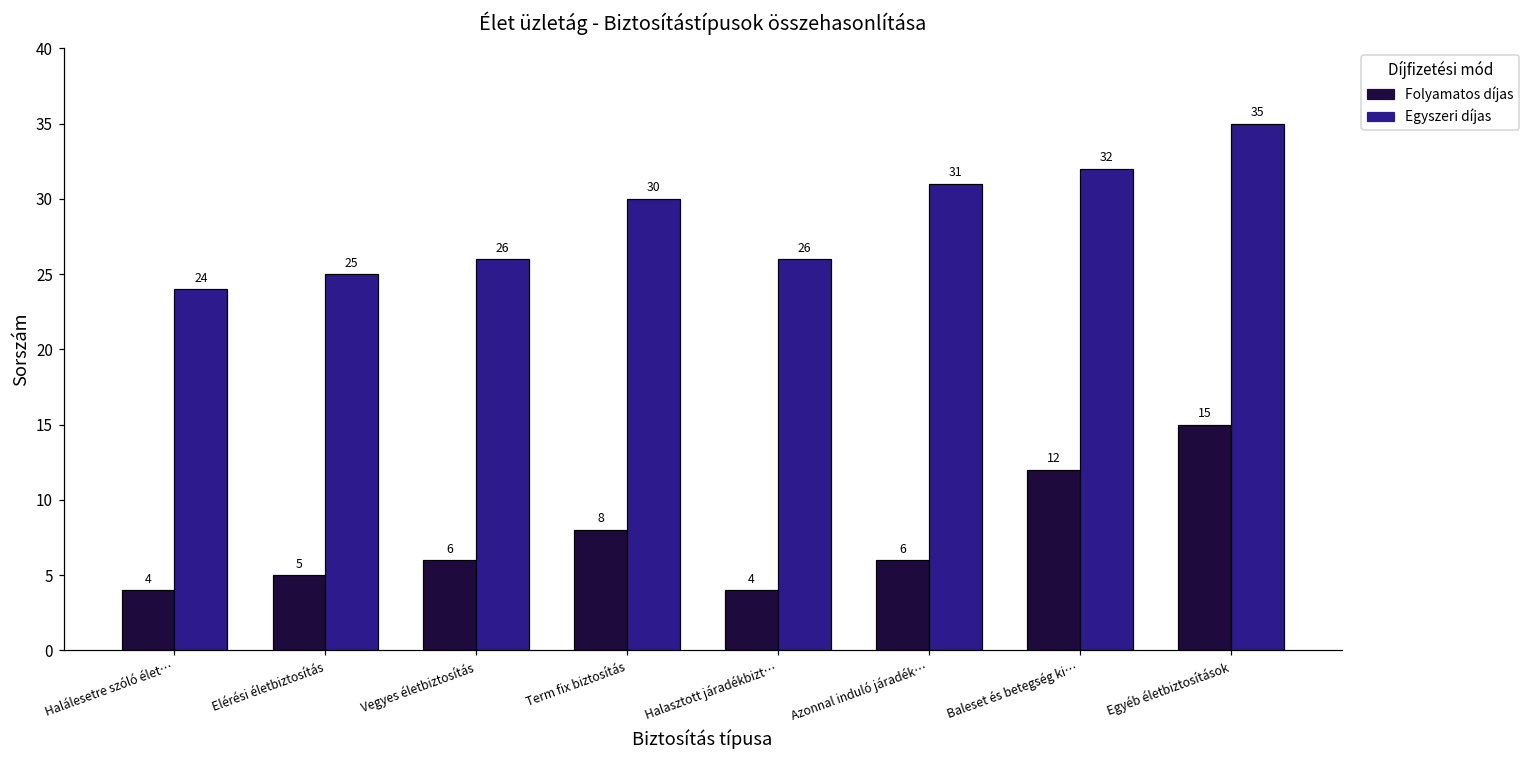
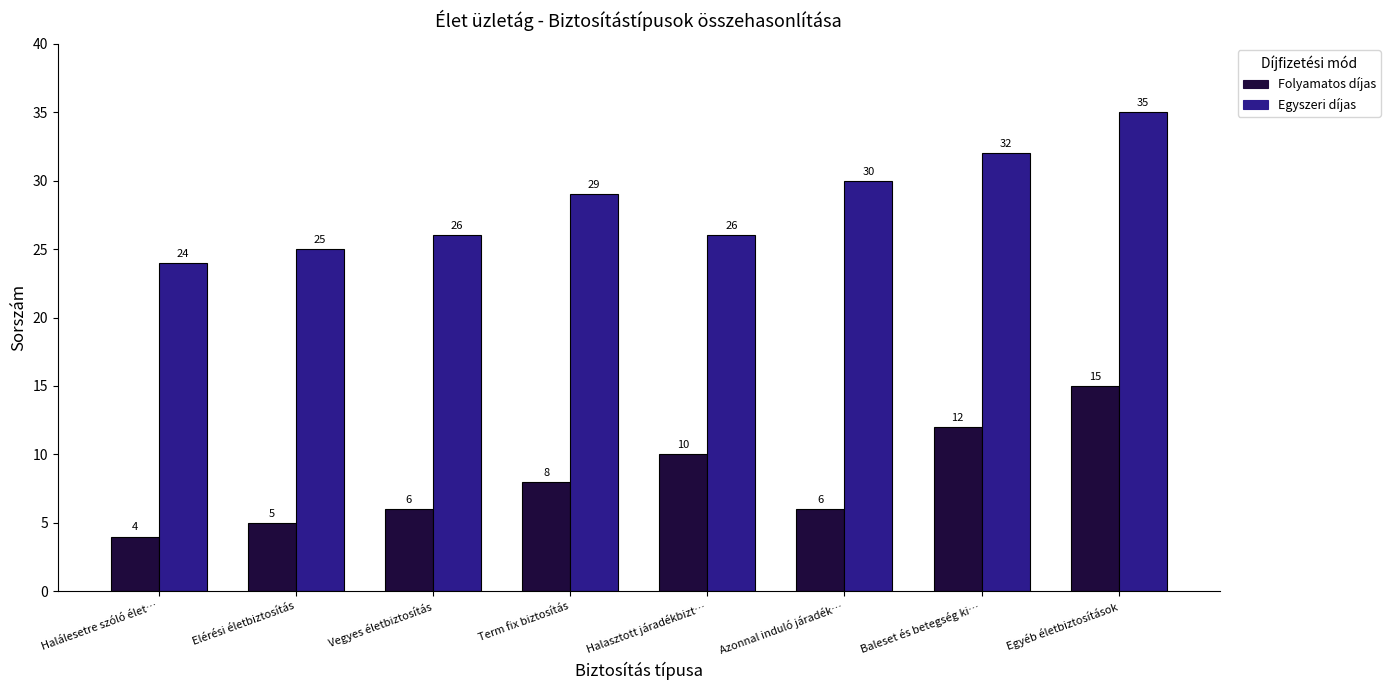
Egyszeri díjas, Term fix biztosítás: 30 -> 29
Folyamatos díjas, Halasztott járadékbizt…: 4 -> 10
Egyszeri díjas, Azonnal induló járadék…: 31 -> 30
